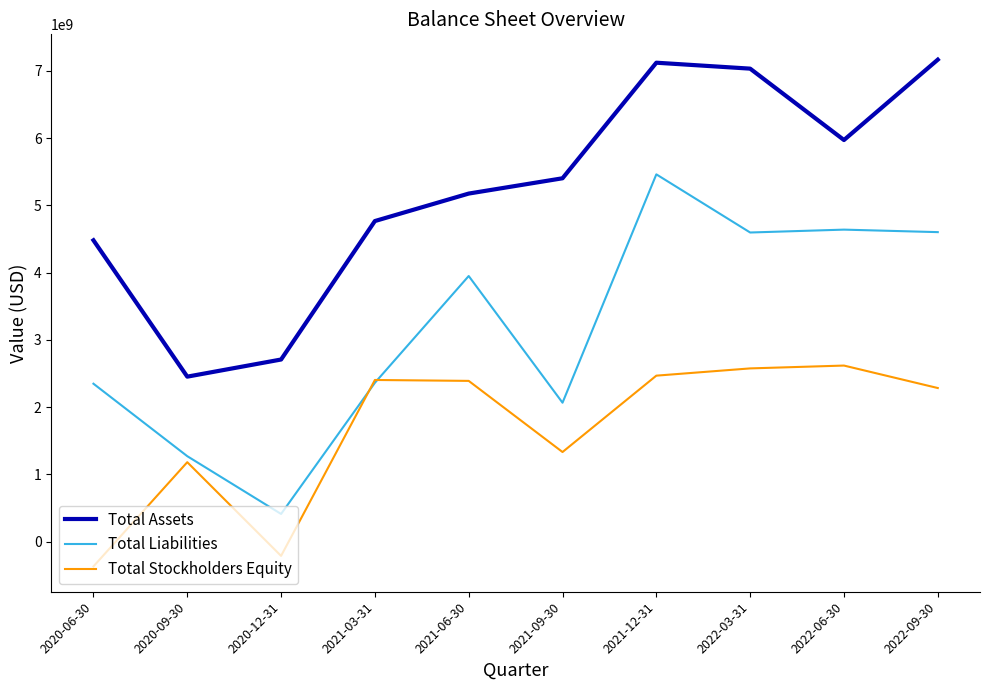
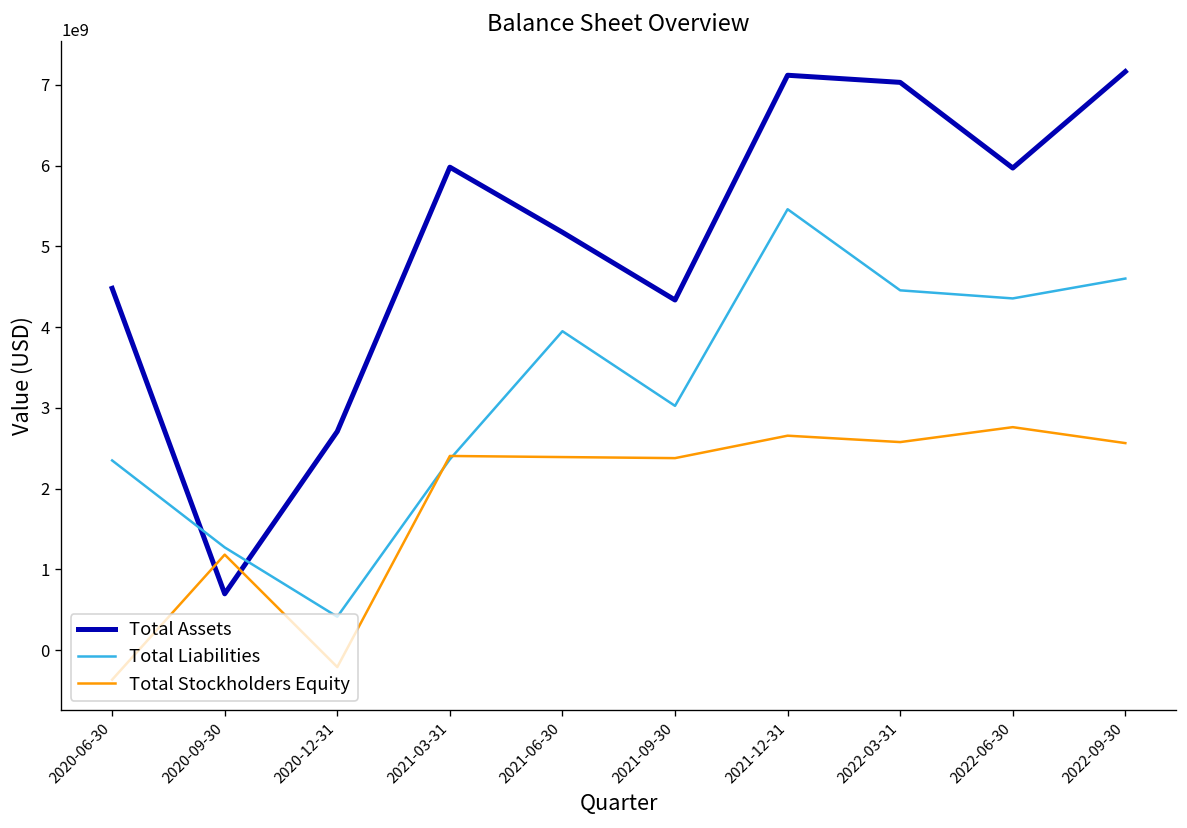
Total Assets, 2020-09-30: 2500000000 -> 700000000
Total Assets, 2021-03-31: 4800000000 -> 6000000000
Total Assets, 2021-09-30: 5400000000 -> 4300000000
Total Liabilities, 2021-09-30: 2100000000 -> 3000000000
Total Stockholders Equity, 2021-09-30: 1300000000 -> 2400000000
Total Stockholders Equity, 2021-12-31: 2500000000 -> 2700000000
Total Liabilities, 2022-03-31: 4600000000 -> 4500000000
Total Liabilities, 2022-06-30: 4600000000 -> 4400000000
Total Stockholders Equity, 2022-06-30: 2600000000 -> 2800000000
Total Stockholders Equity, 2022-09-30: 2300000000 -> 2600000000
